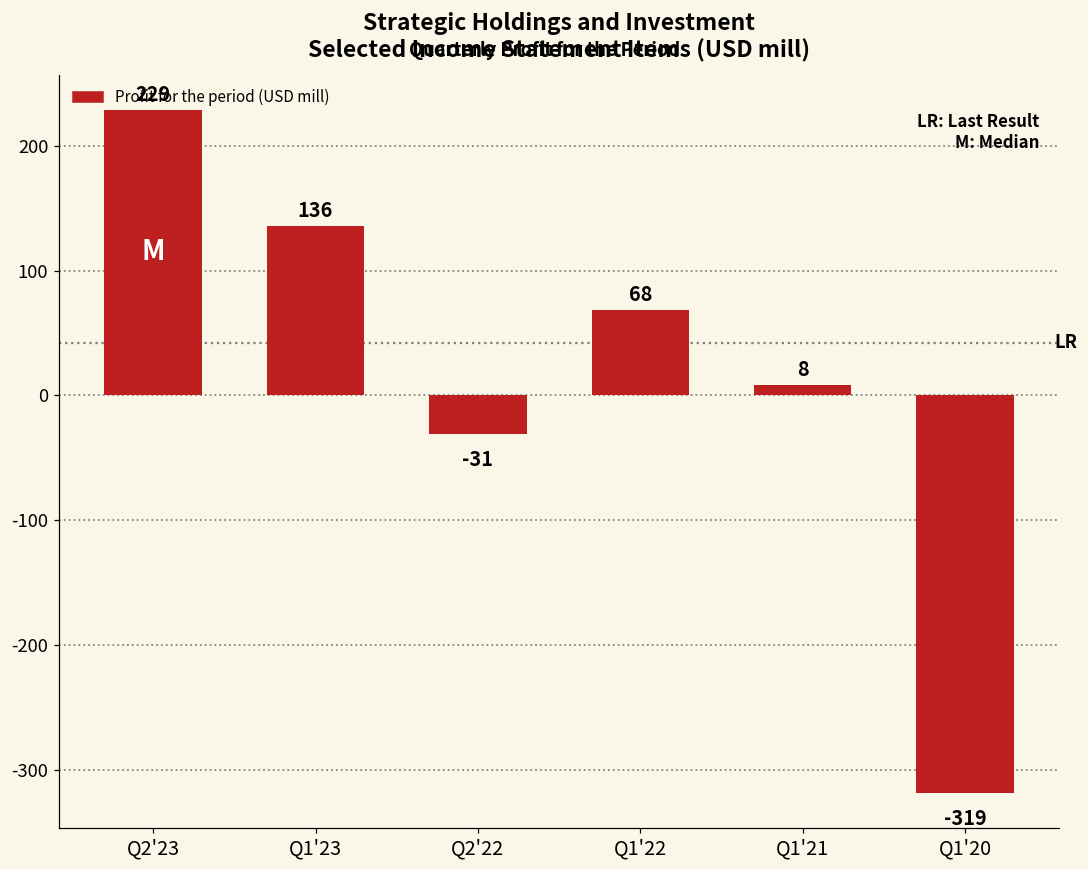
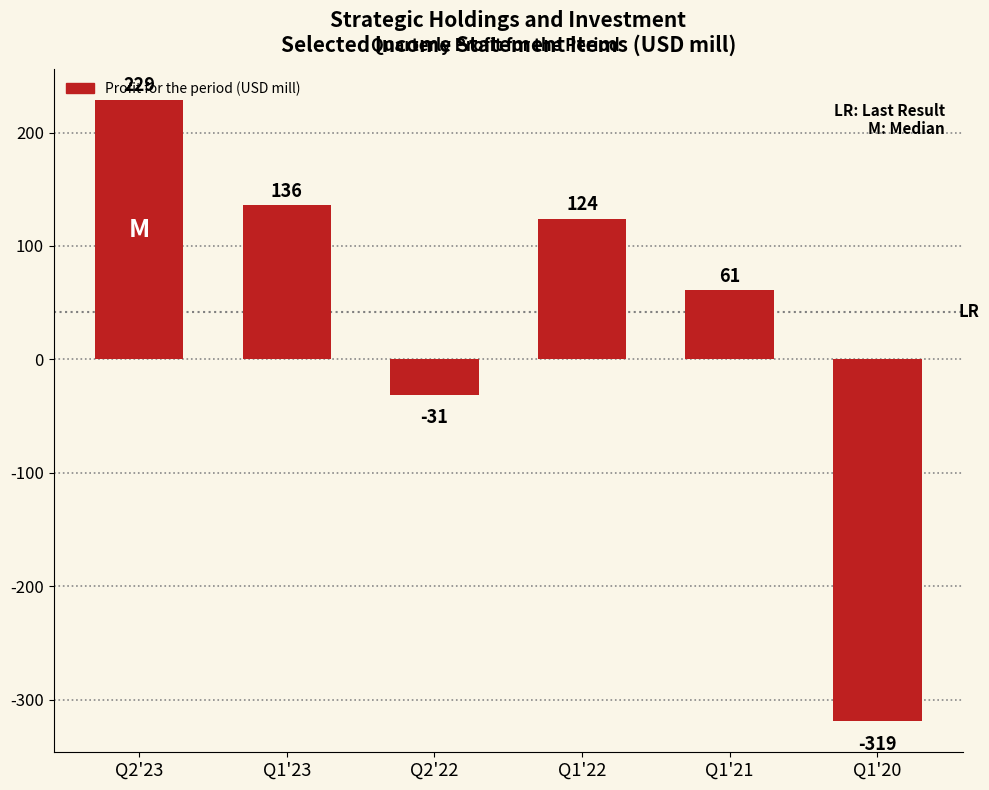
Q1'22: 68 -> 124
Q1'21: 8 -> 61
